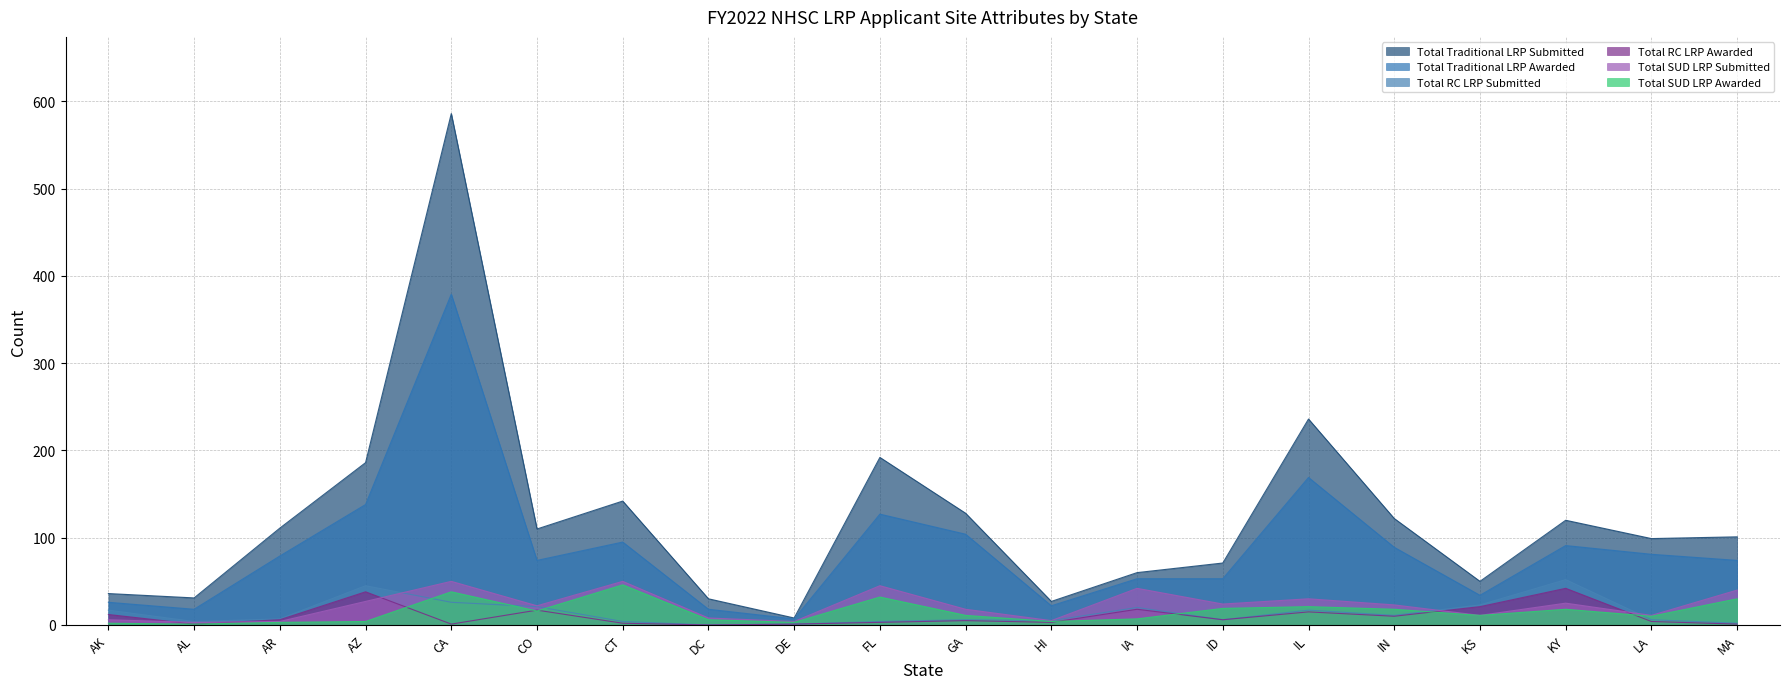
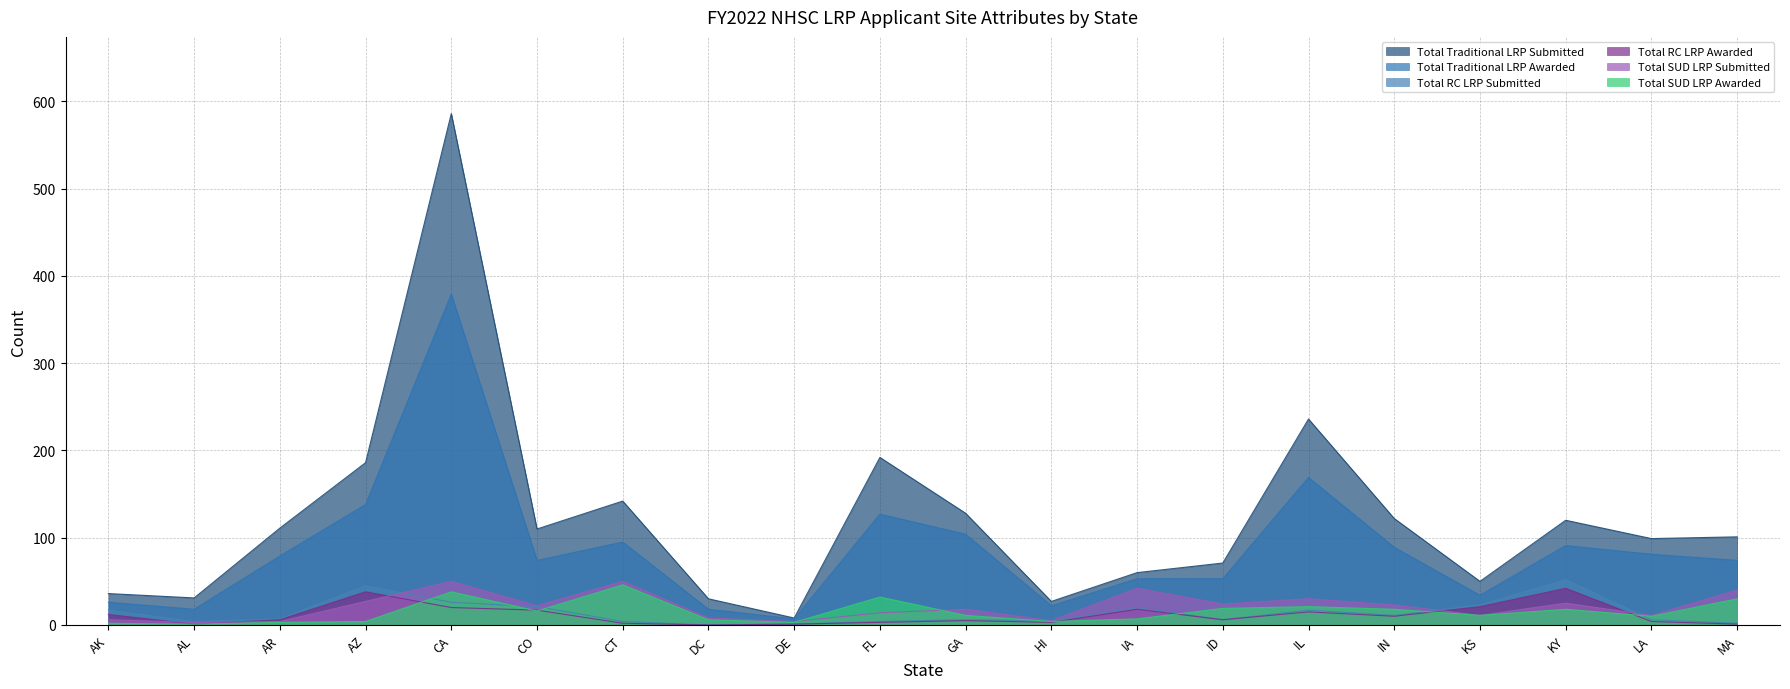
Total RC LRP Awarded, CA: 0 -> 20
Total SUD LRP Submitted, FL: 50 -> 10
